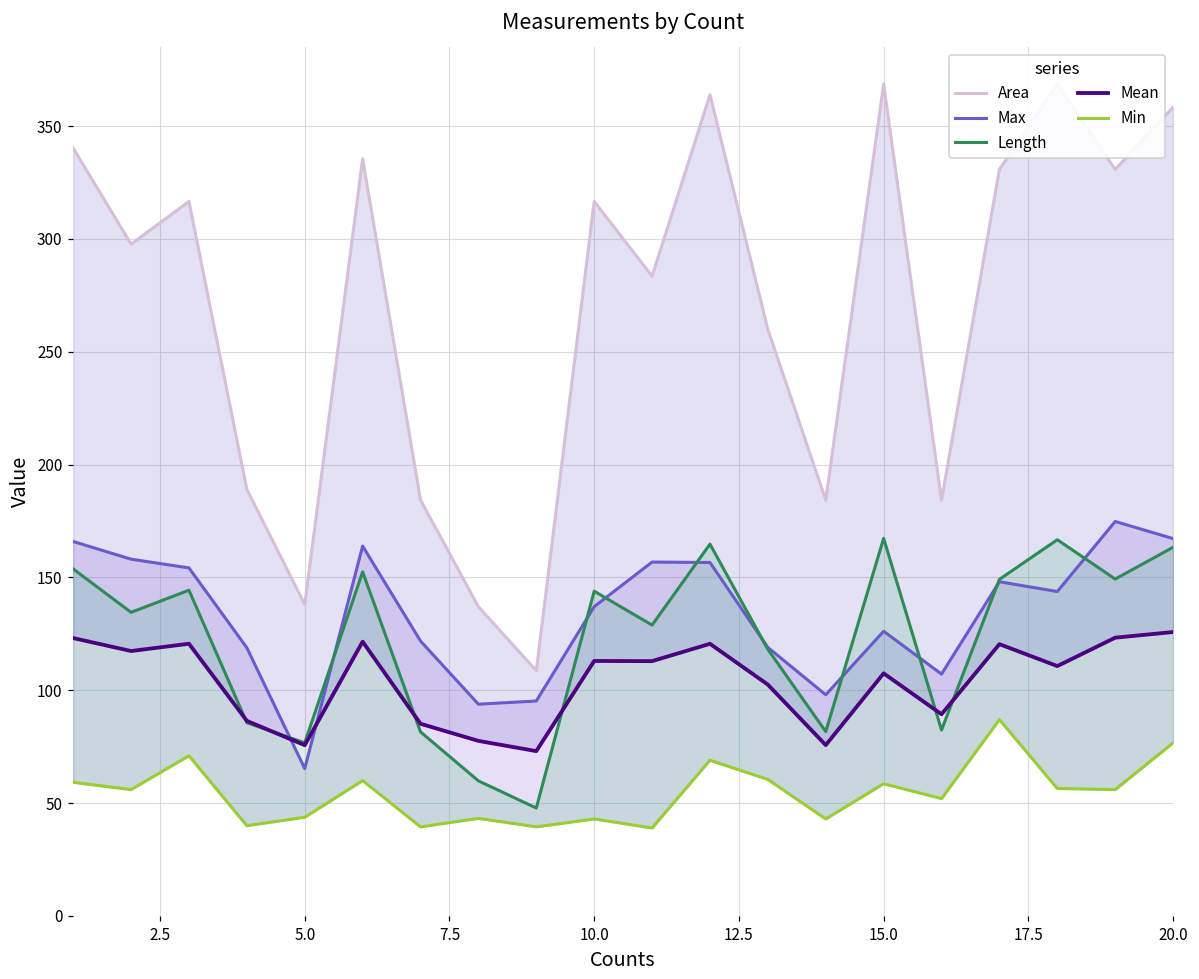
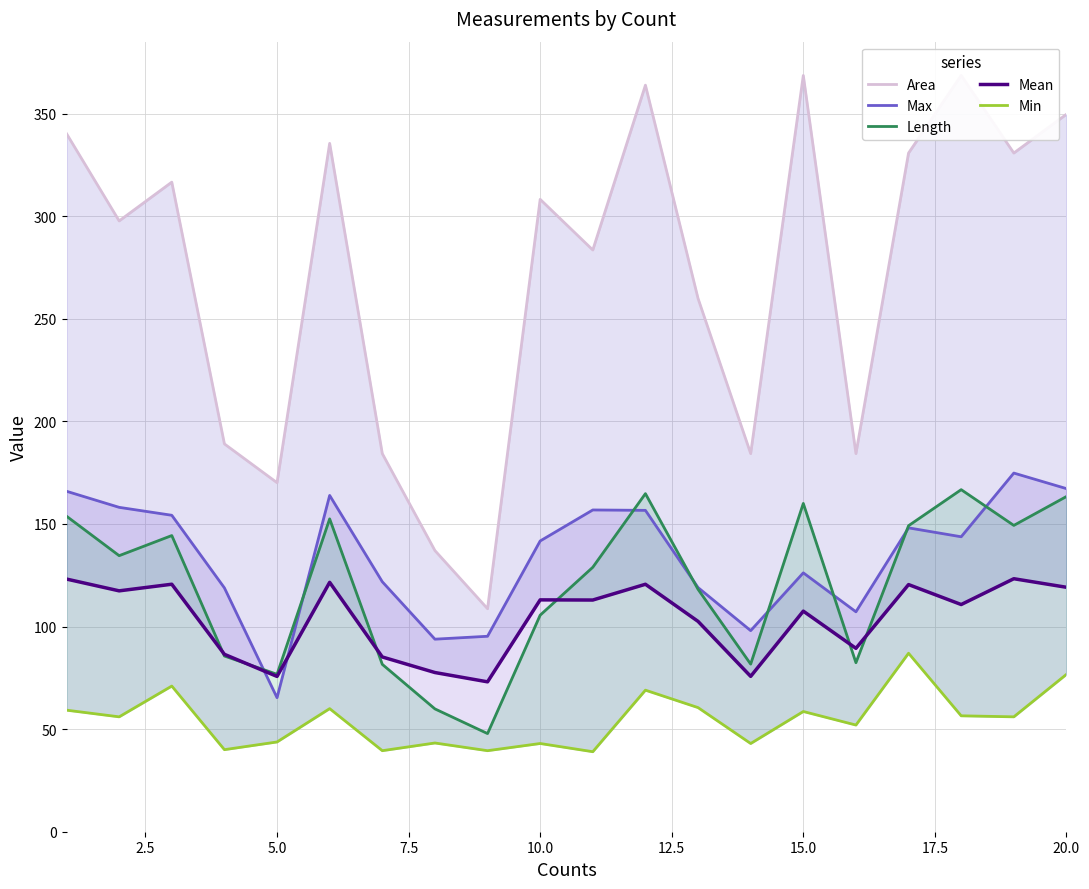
Area, 5.0: 138 -> 170
Area, 10.0: 317 -> 308
Max, 10.0: 137 -> 142
Length, 10.0: 144 -> 106
Length, 15.0: 167 -> 160
Area, 20.0: 358 -> 350
Mean, 20.0: 126 -> 119
